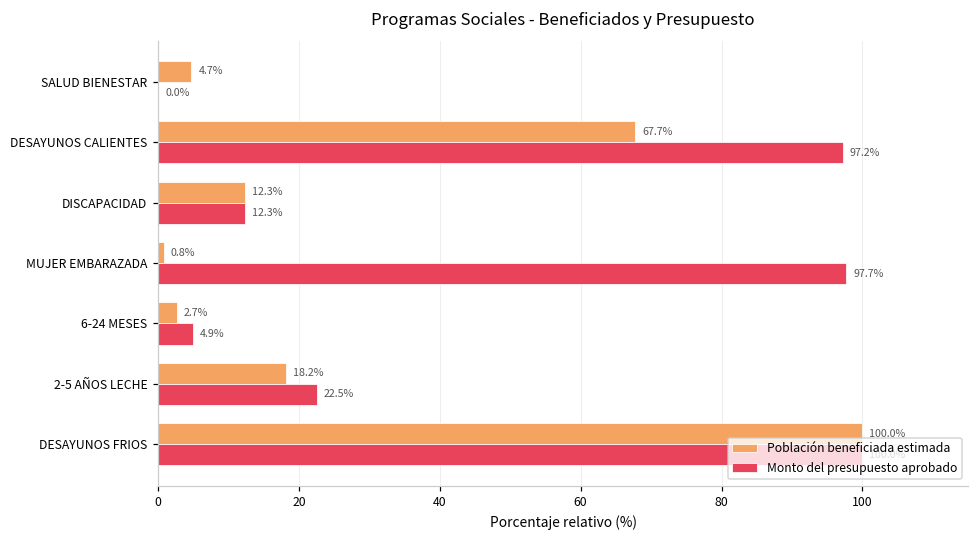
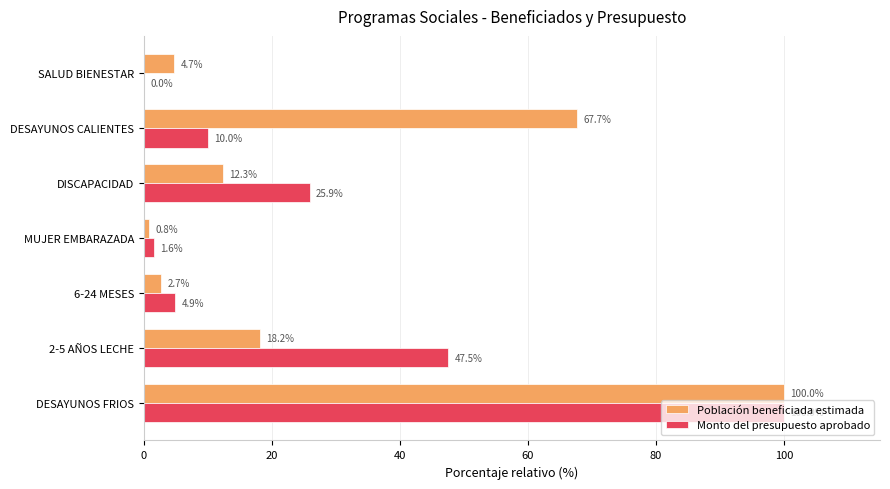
Monto del presupuesto aprobado, DESAYUNOS CALIENTES: 97.2% -> 10.0%
Monto del presupuesto aprobado, DISCAPACIDAD: 12.3% -> 25.9%
Monto del presupuesto aprobado, MUJER EMBARAZADA: 97.7% -> 1.6%
Monto del presupuesto aprobado, 2-5 AÑOS LECHE: 22.5% -> 47.5%
